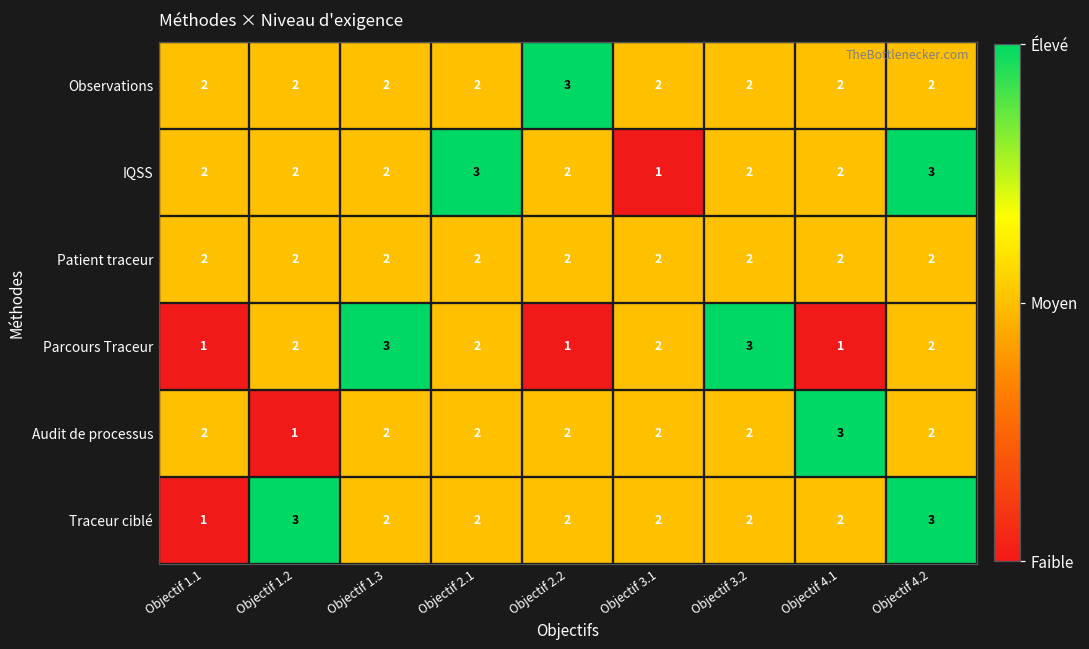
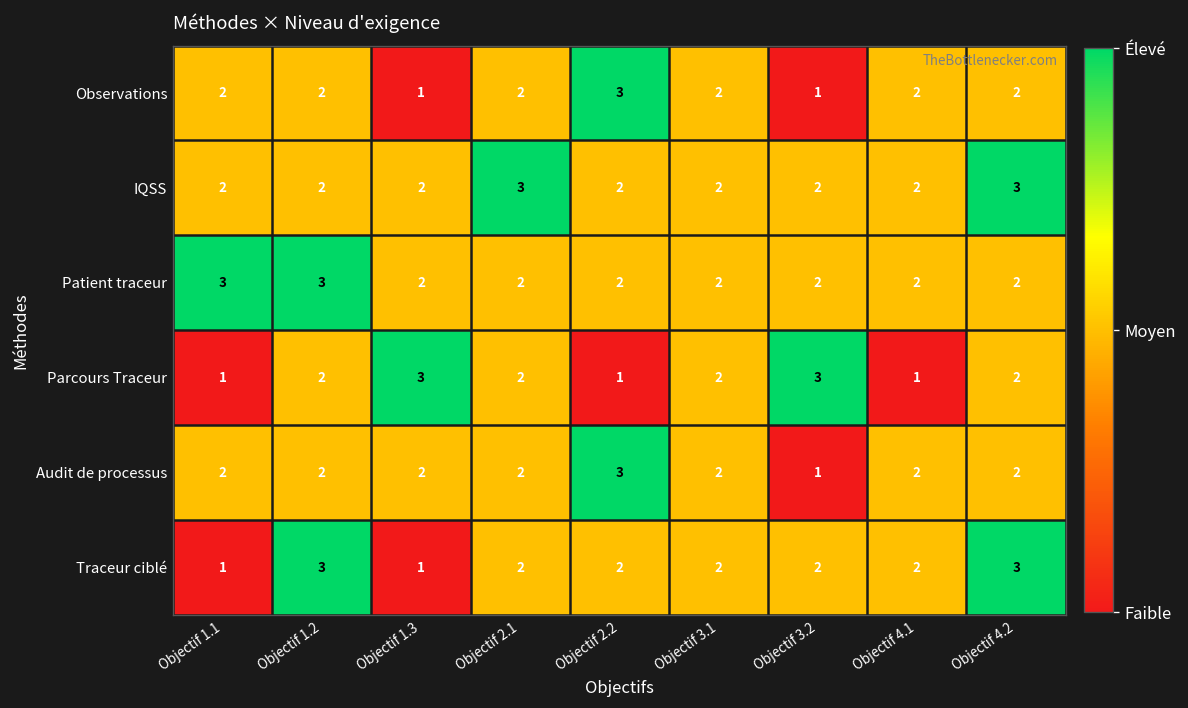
Observations, Objectif 1.3: 2 -> 1
Observations, Objectif 3.2: 2 -> 1
IQSS, Objectif 3.1: 1 -> 2
Patient traceur, Objectif 1.1: 2 -> 3
Patient traceur, Objectif 1.2: 2 -> 3
Audit de processus, Objectif 1.2: 1 -> 2
Audit de processus, Objectif 2.2: 2 -> 3
Audit de processus, Objectif 3.2: 2 -> 1
Audit de processus, Objectif 4.1: 3 -> 2
Traceur ciblé, Objectif 1.3: 2 -> 1
